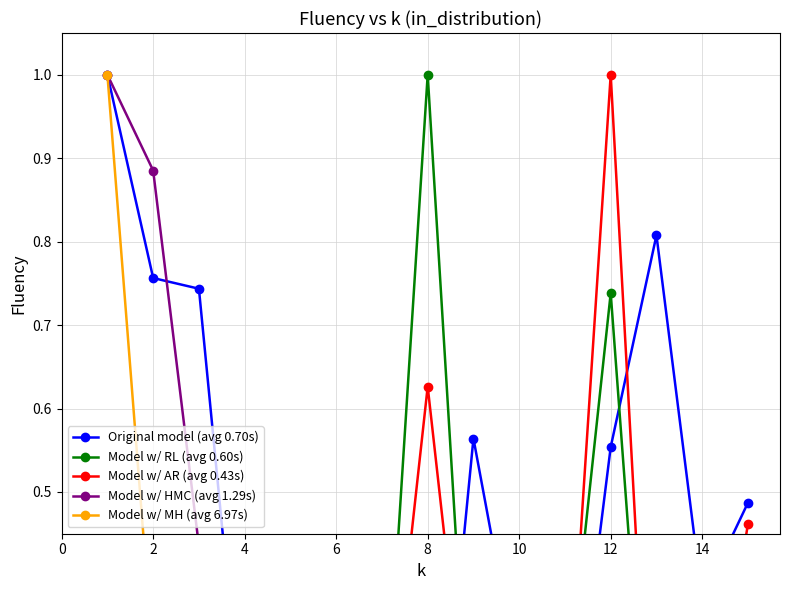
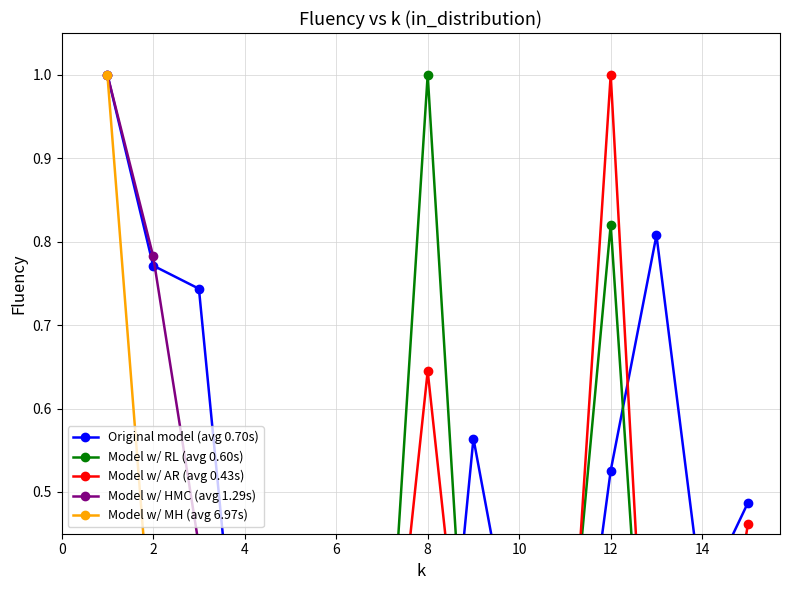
Original model (avg 0.70s), 2: 0.76 -> 0.77
Model w/ HMC (avg 1.29s), 2: 0.89 -> 0.78
Model w/ AR (avg 0.43s), 8: 0.63 -> 0.64
Original model (avg 0.70s), 12: 0.55 -> 0.53
Model w/ RL (avg 0.60s), 12: 0.74 -> 0.82
